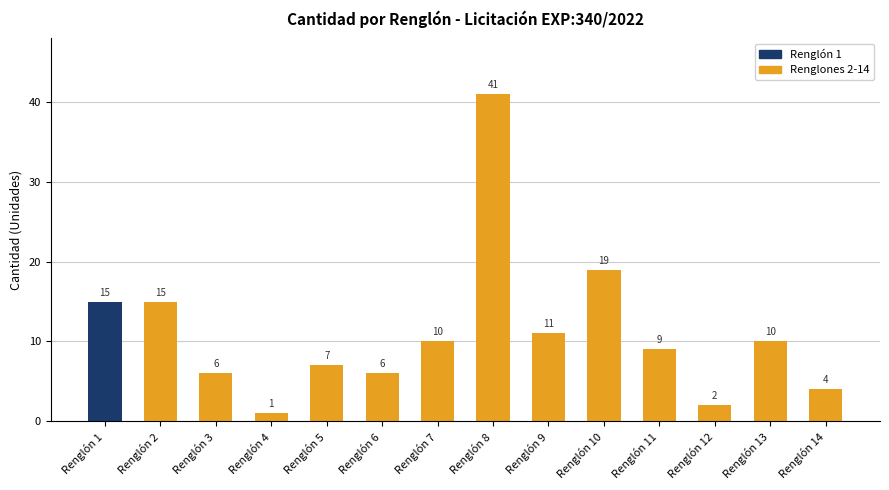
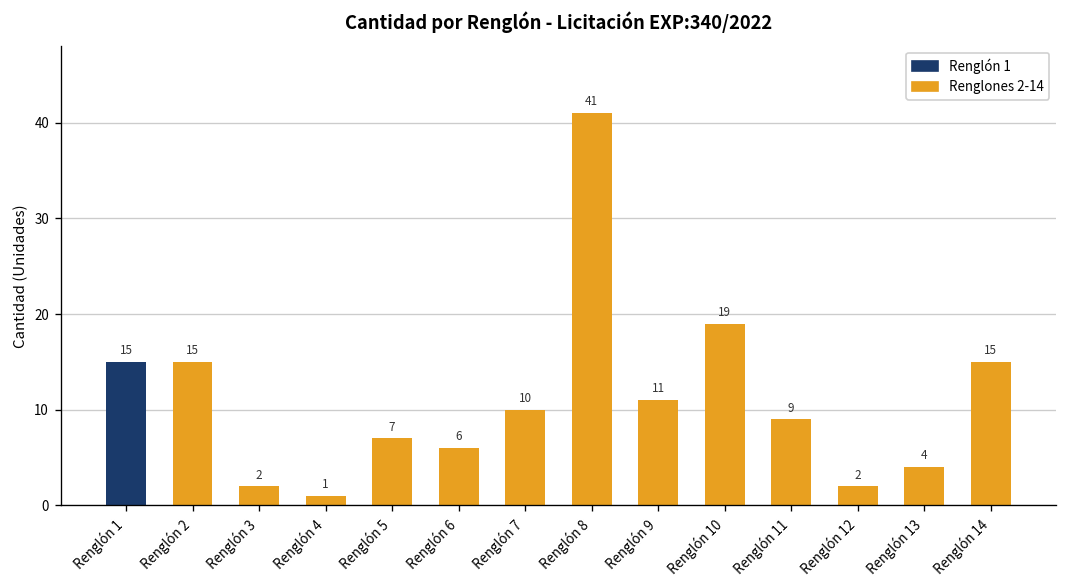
Renglón 3: 6 -> 2
Renglón 13: 10 -> 4
Renglón 14: 4 -> 15
